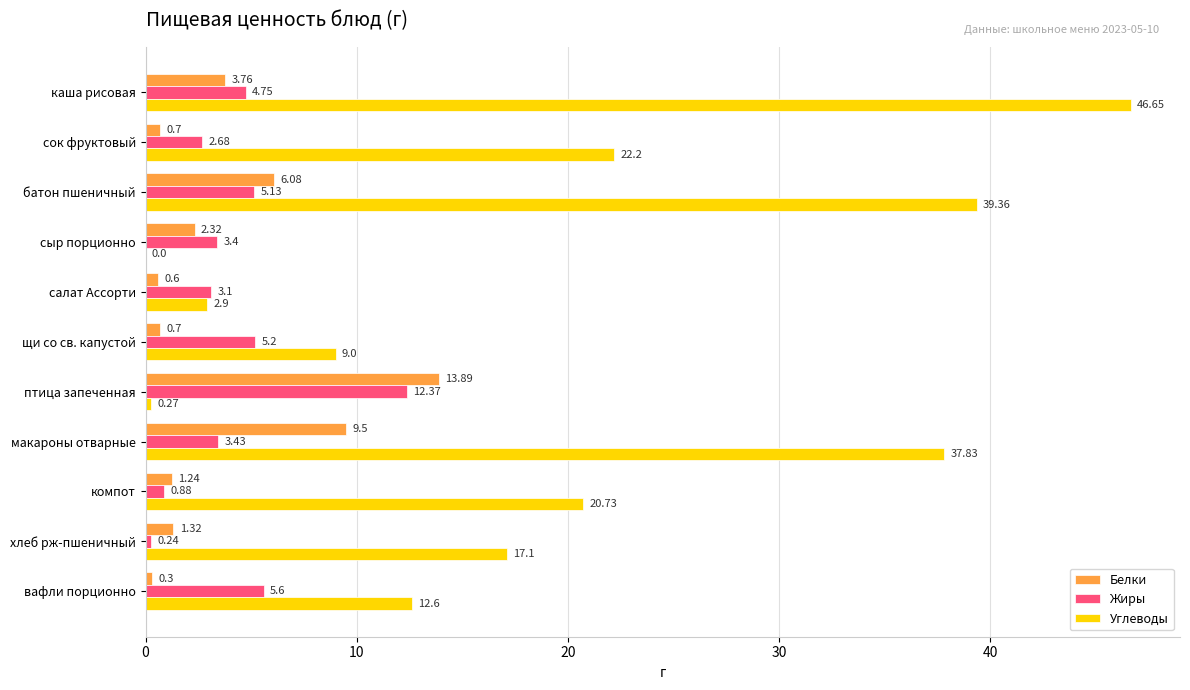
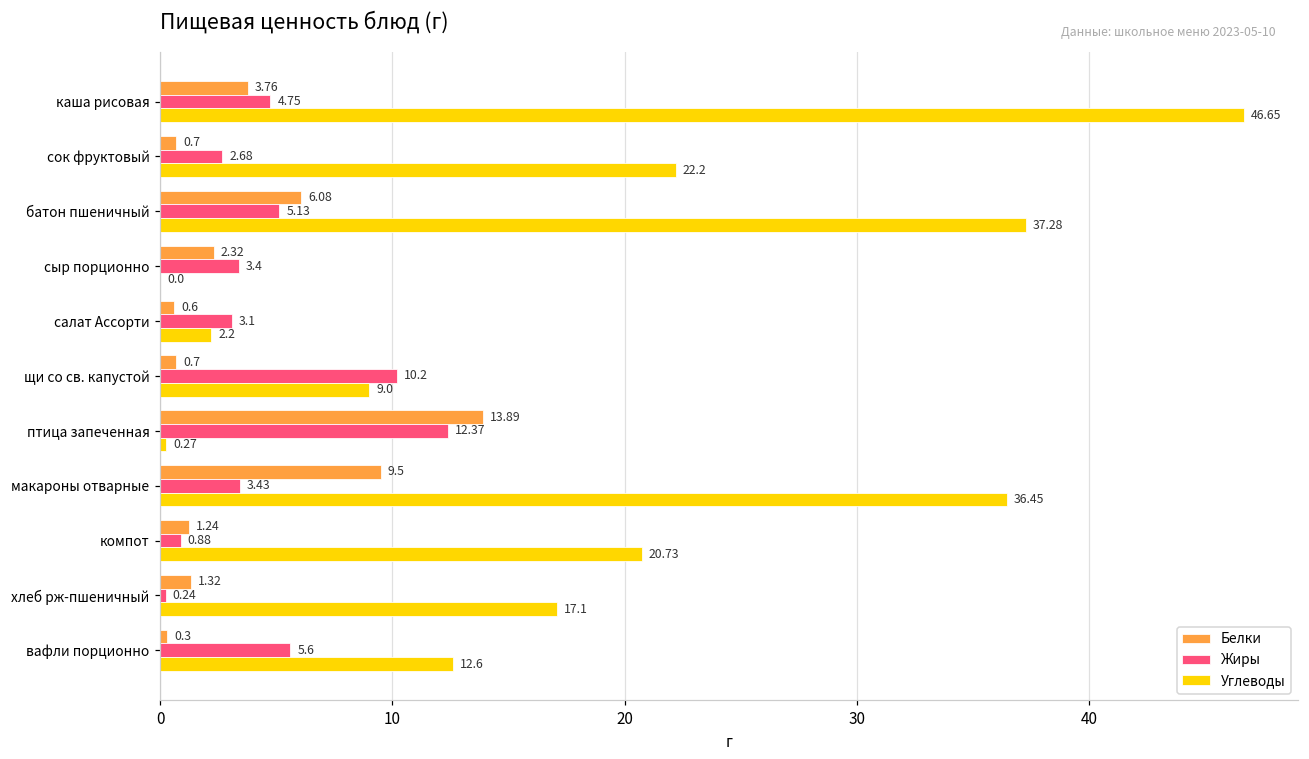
Углеводы, батон пшеничный: 39.36 -> 37.28
Углеводы, салат Ассорти: 2.9 -> 2.2
Жиры, щи со св. капустой: 5.2 -> 10.2
Углеводы, макароны отварные: 37.83 -> 36.45
